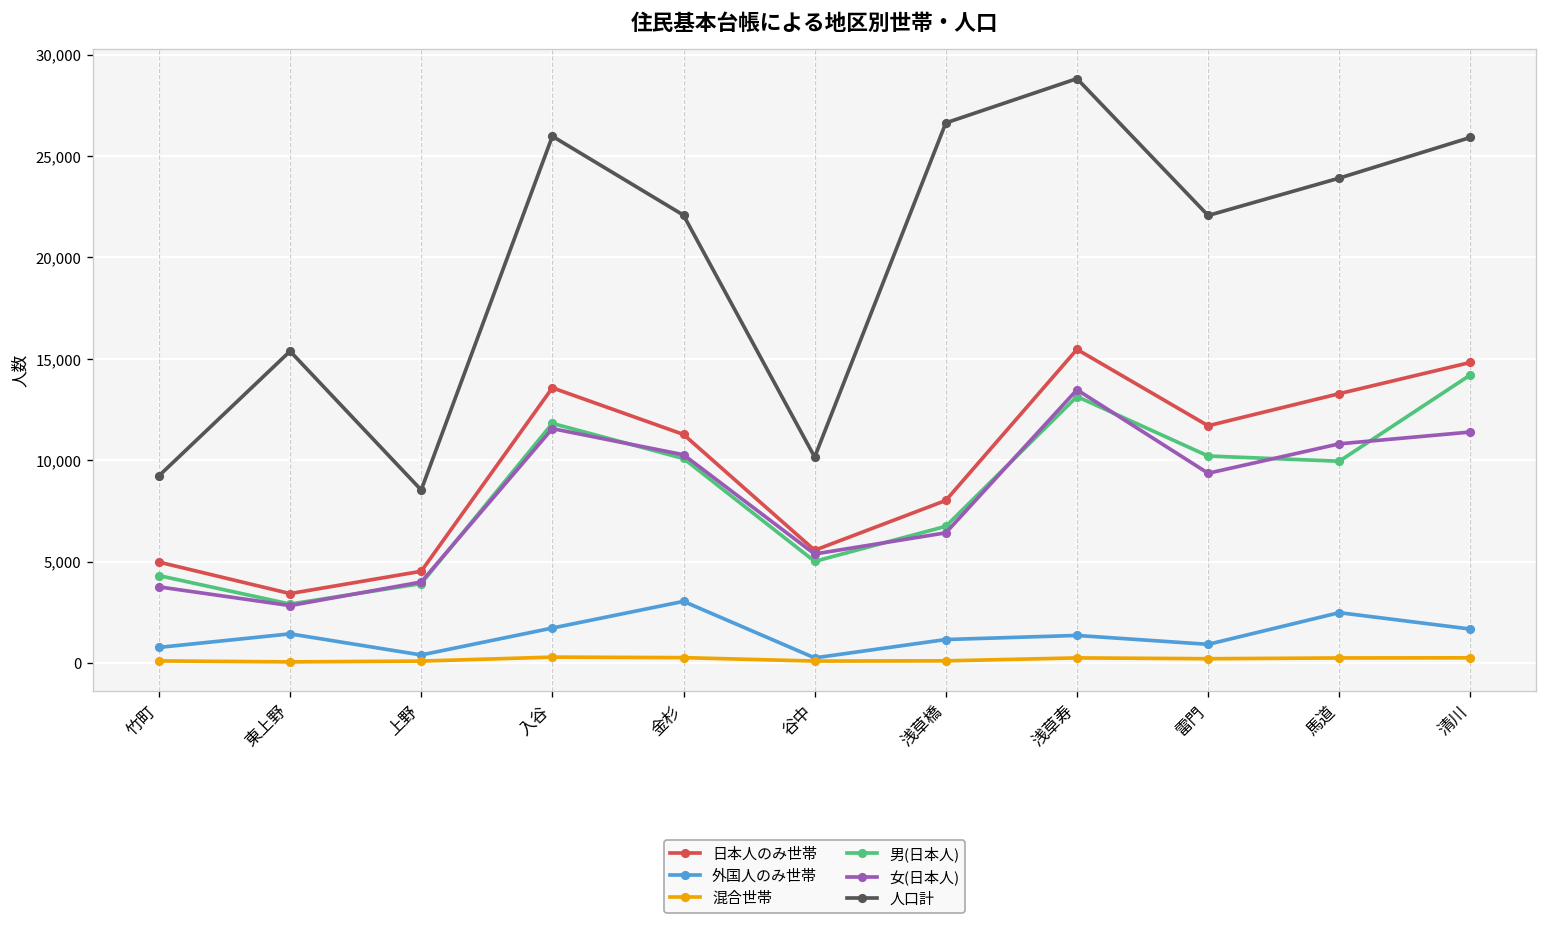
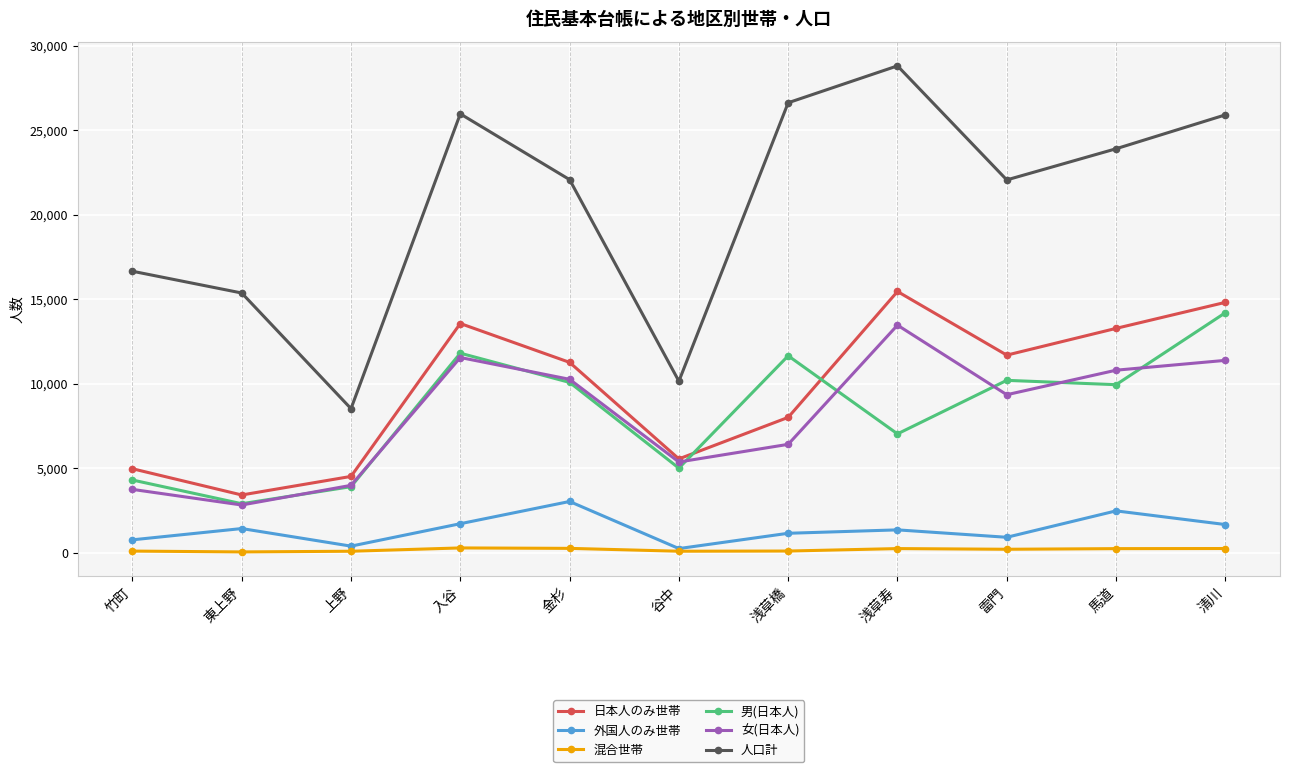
人口計, 竹町: 9,200 -> 16,700
男(日本人), 浅草橋: 6,700 -> 11,700
男(日本人), 浅草寿: 13,100 -> 7,000
